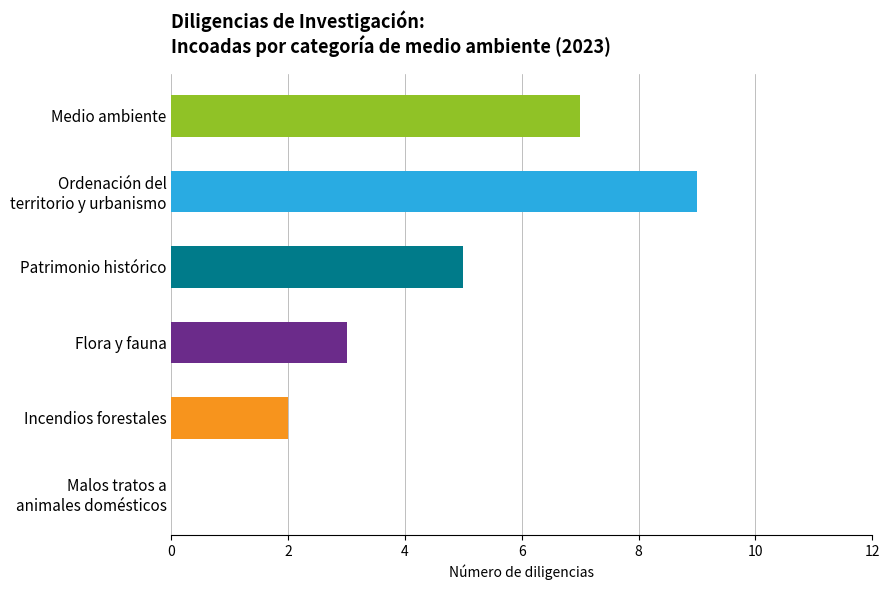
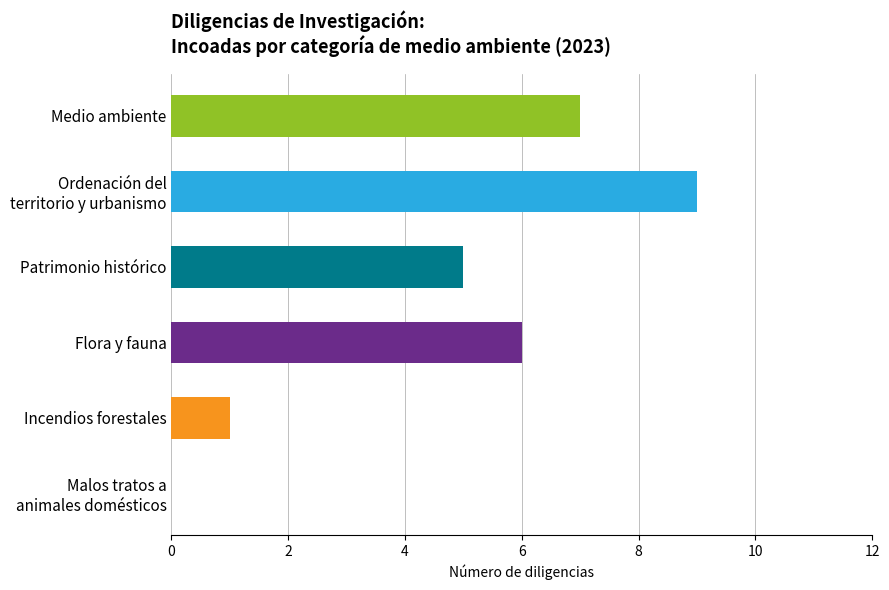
Flora y fauna: 3 -> 6
Incendios forestales: 2 -> 1
